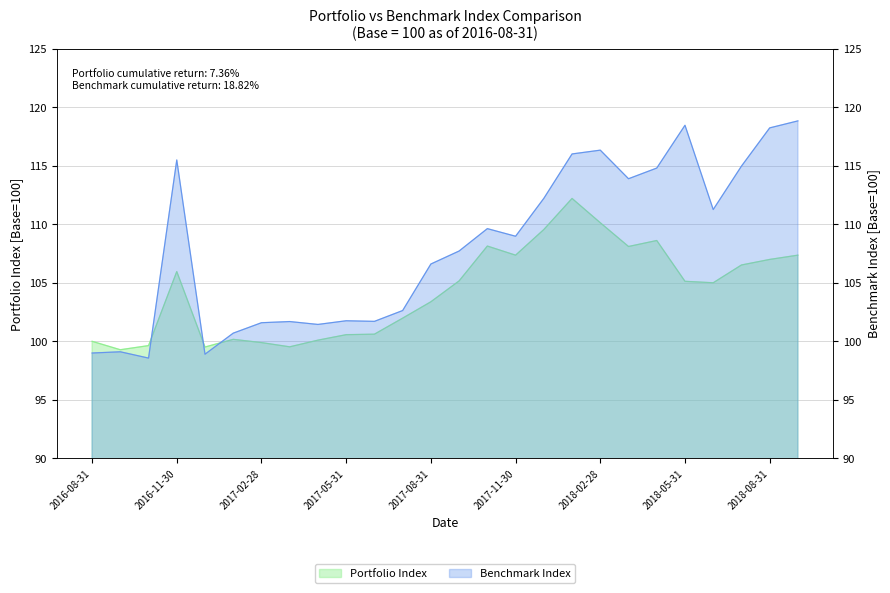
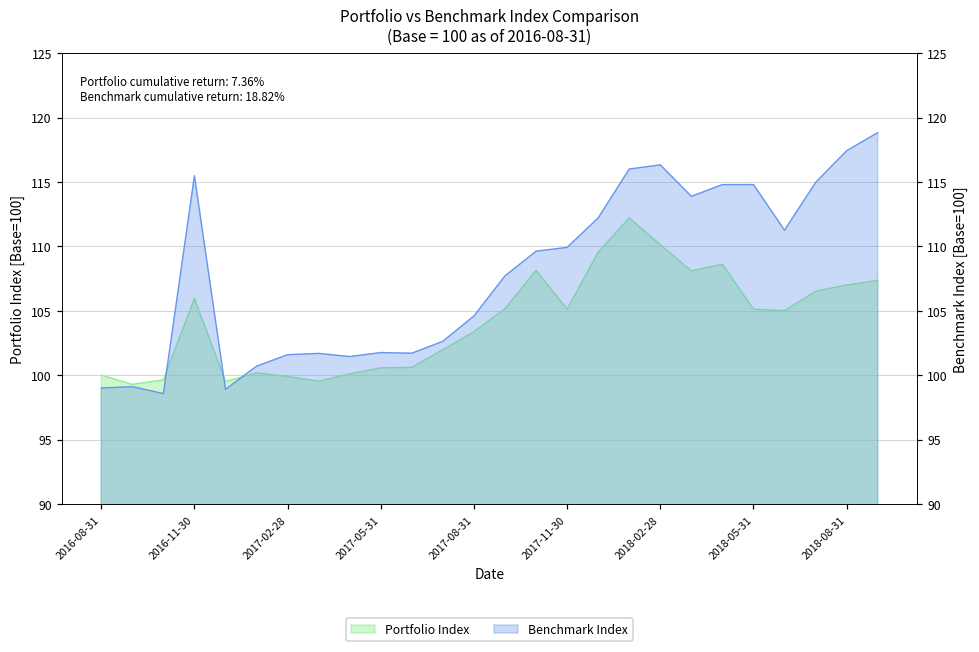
Portfolio Index, 2017-11-30: 107.4 -> 105.1
Benchmark Index, 2017-08-31: 106.6 -> 104.6
Benchmark Index, 2017-11-30: 109.0 -> 109.9
Benchmark Index, 2018-05-31: 118.4 -> 114.8
Benchmark Index, 2018-08-31: 118.2 -> 117.4
